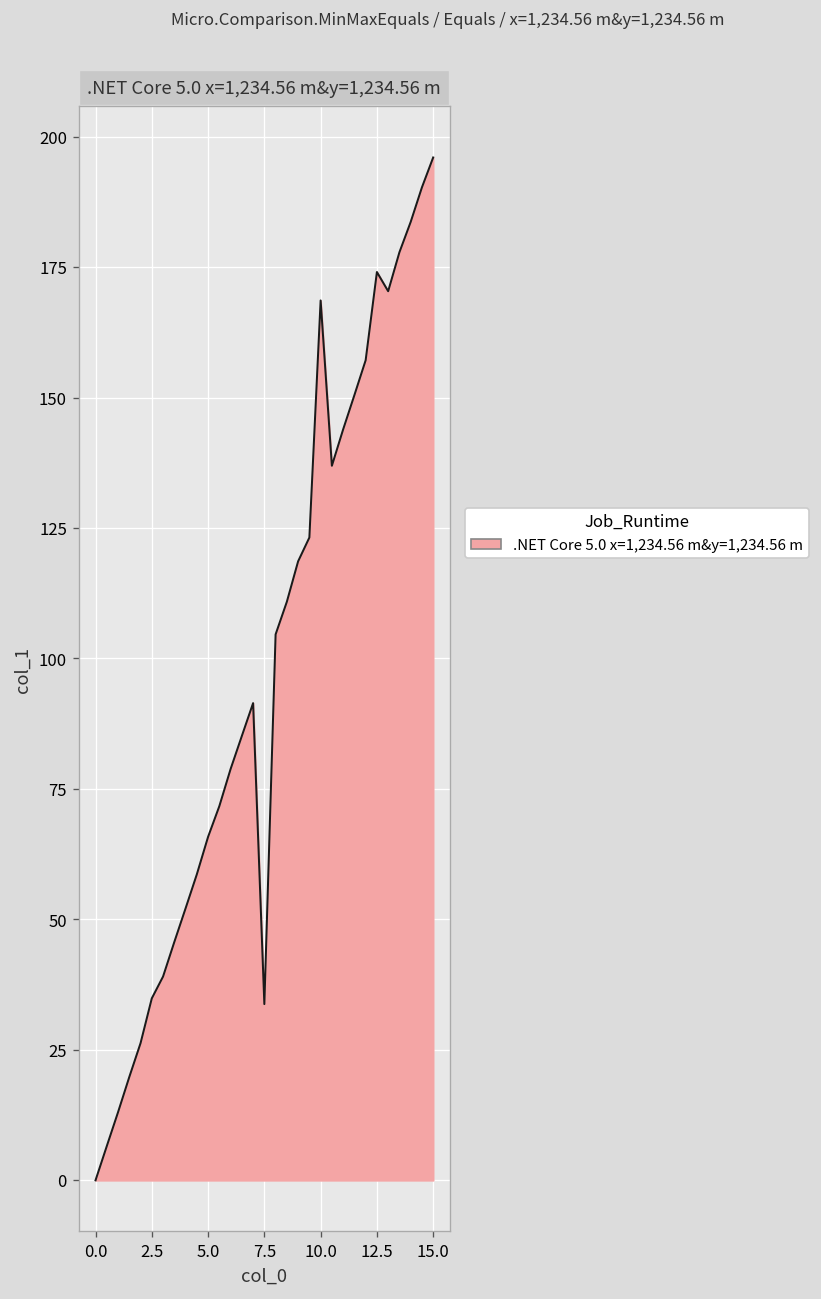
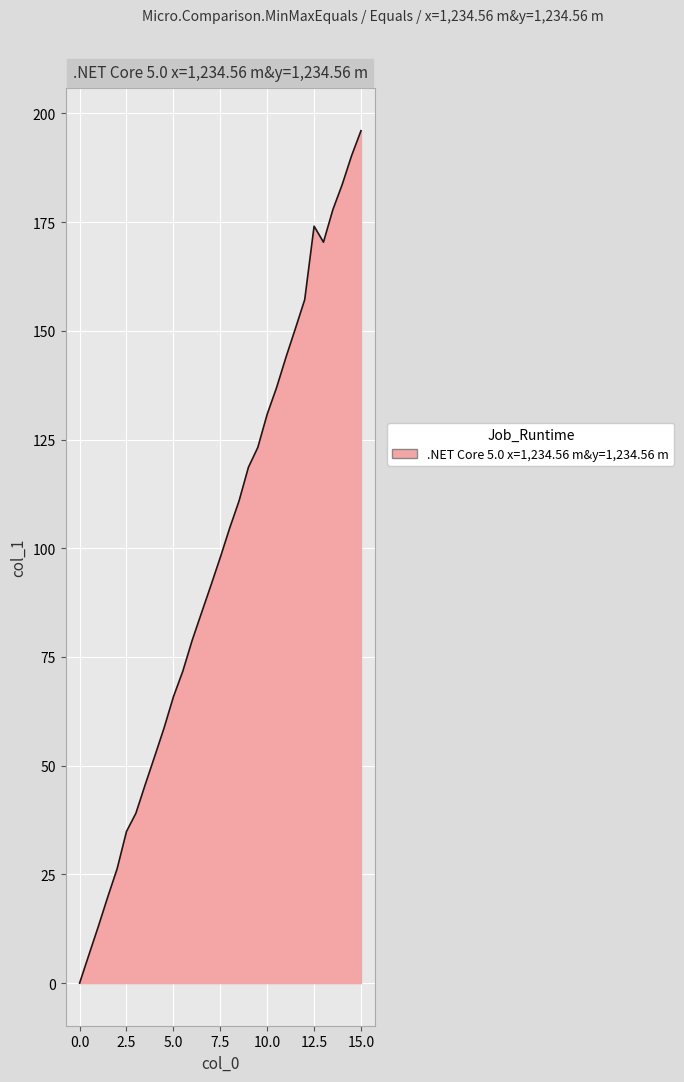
7.5: 34 -> 98
10.0: 169 -> 131
